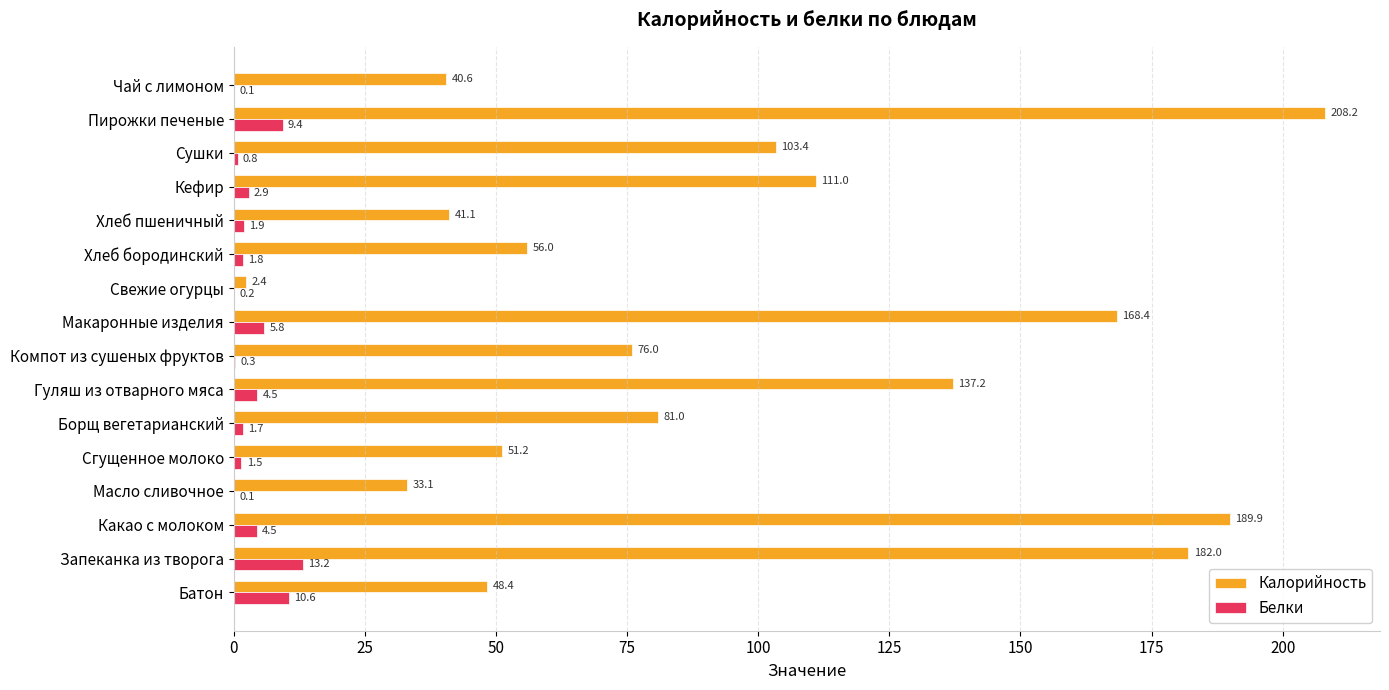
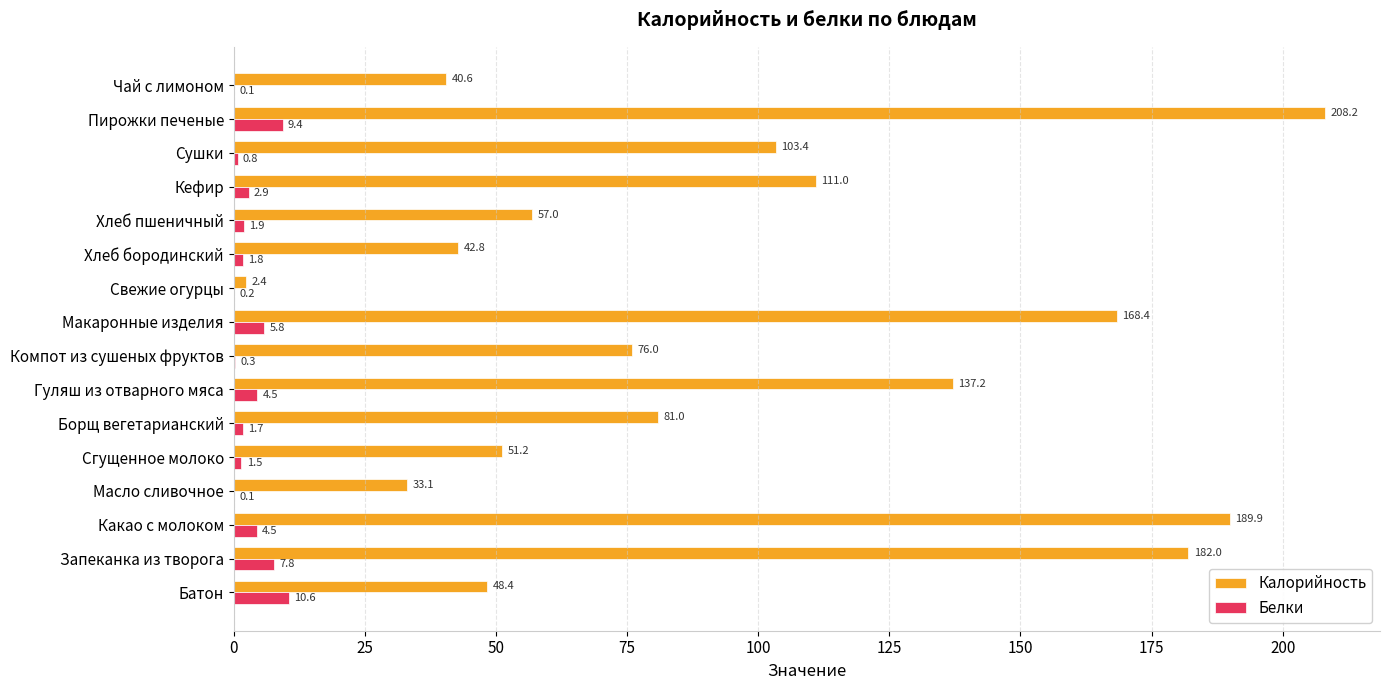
Калорийность, Хлеб пшеничный: 41.1 -> 57.0
Калорийность, Хлеб бородинский: 56.0 -> 42.8
Белки, Запеканка из творога: 13.2 -> 7.8
